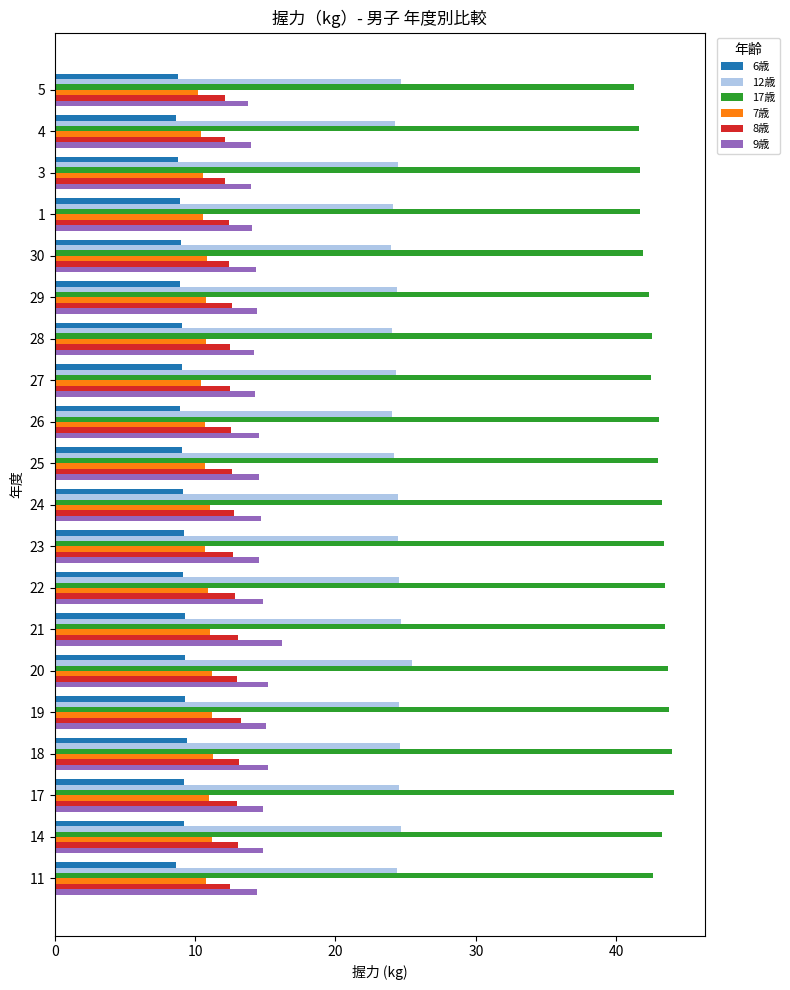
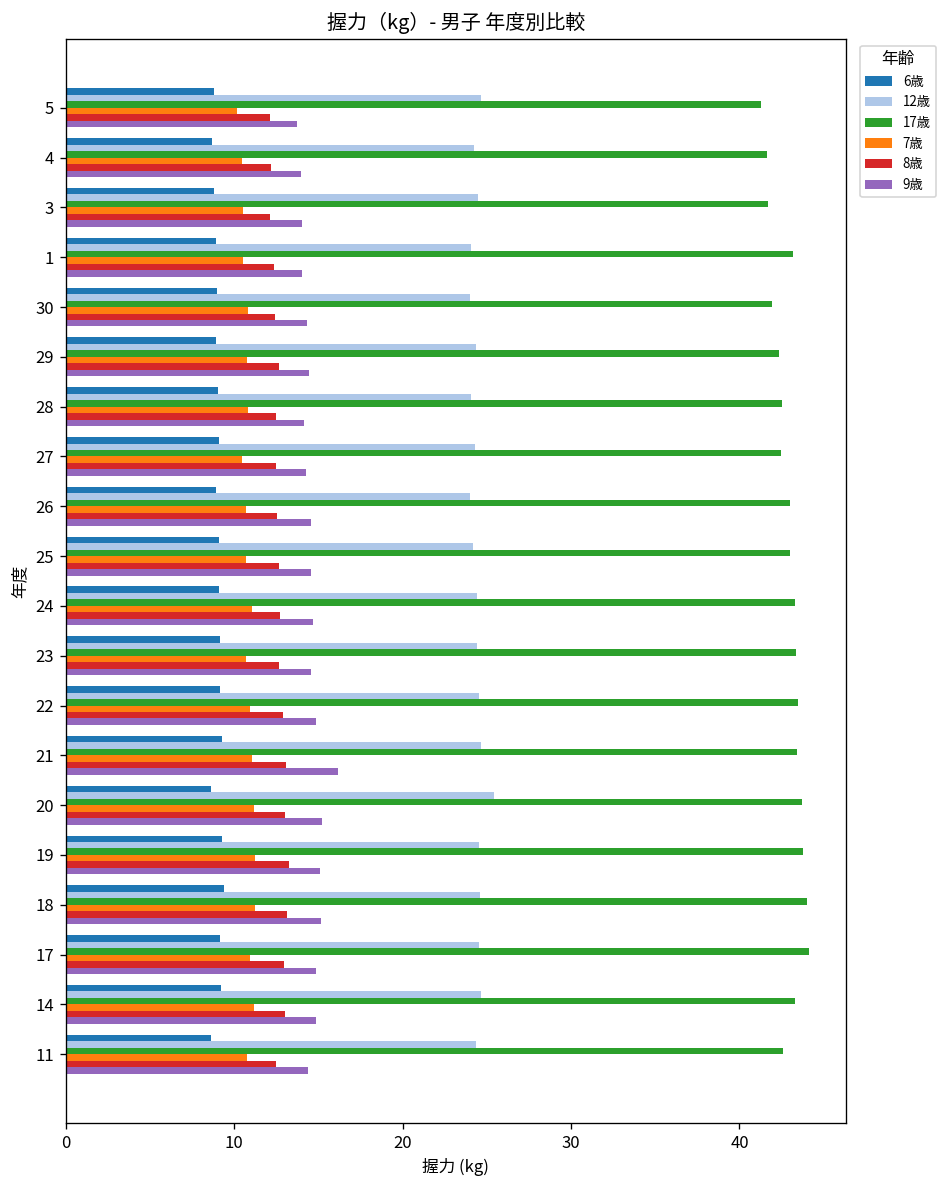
17歳, 1: 41.7 -> 43.2
6歳, 20: 9.3 -> 8.6
